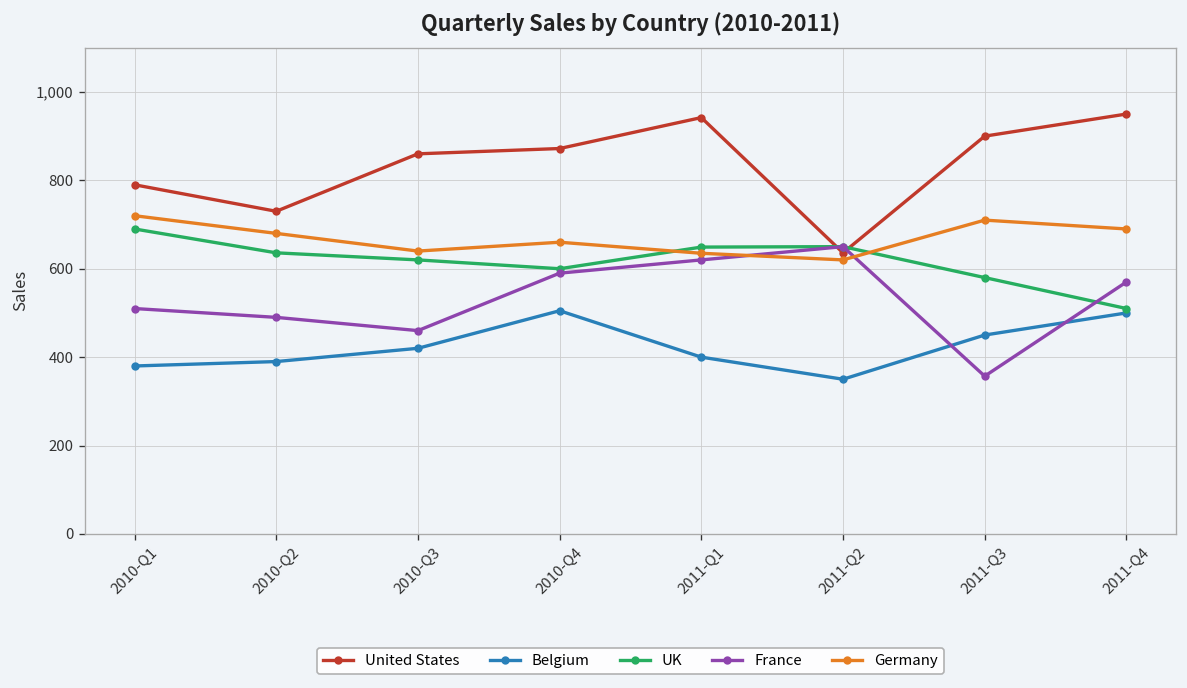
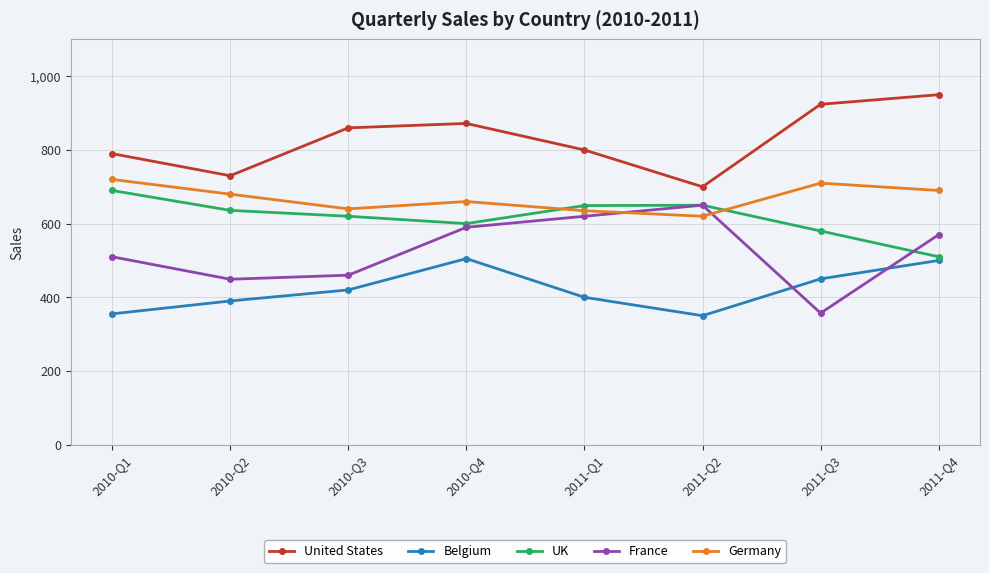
Belgium, 2010-Q1: 380 -> 360
France, 2010-Q2: 490 -> 450
United States, 2011-Q1: 940 -> 800
United States, 2011-Q2: 640 -> 700
United States, 2011-Q3: 900 -> 920
